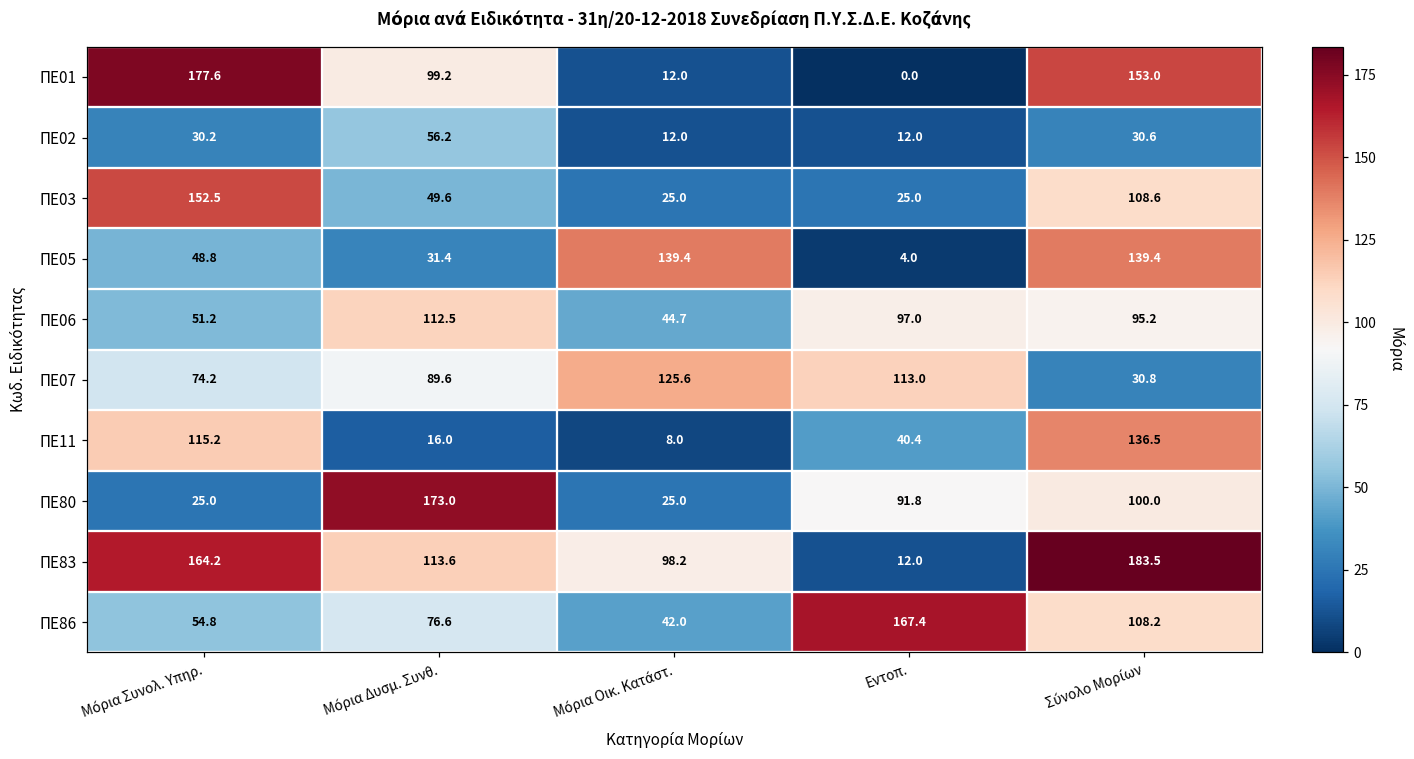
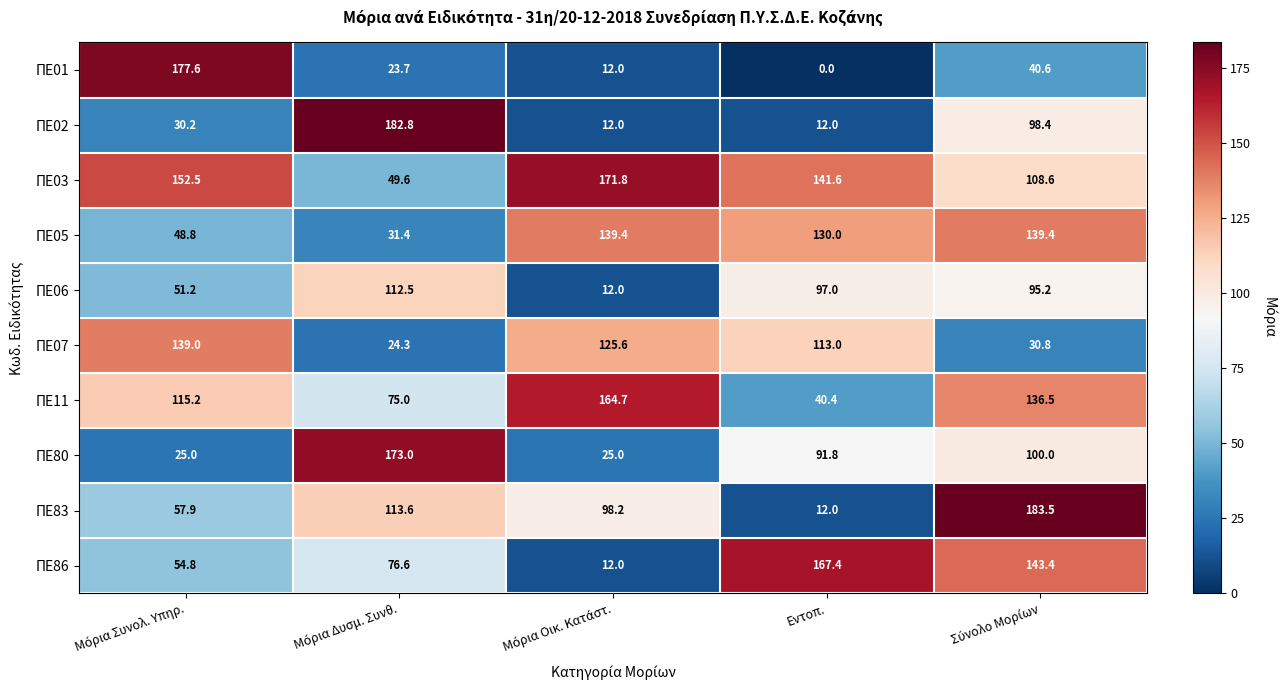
ΠΕ01, Μόρια Δυσμ. Συνθ.: 99.2 -> 23.7
ΠΕ01, Σύνολο Μορίων: 153.0 -> 40.6
ΠΕ02, Μόρια Δυσμ. Συνθ.: 56.2 -> 182.8
ΠΕ02, Σύνολο Μορίων: 30.6 -> 98.4
ΠΕ03, Μόρια Οικ. Κατάστ.: 25.0 -> 171.8
ΠΕ03, Εντοπ.: 25.0 -> 141.6
ΠΕ05, Εντοπ.: 4.0 -> 130.0
ΠΕ06, Μόρια Οικ. Κατάστ.: 44.7 -> 12.0
ΠΕ07, Μόρια Συνολ. Υπηρ.: 74.2 -> 139.0
ΠΕ07, Μόρια Δυσμ. Συνθ.: 89.6 -> 24.3
ΠΕ11, Μόρια Δυσμ. Συνθ.: 16.0 -> 75.0
ΠΕ11, Μόρια Οικ. Κατάστ.: 8.0 -> 164.7
ΠΕ83, Μόρια Συνολ. Υπηρ.: 164.2 -> 57.9
ΠΕ86, Μόρια Οικ. Κατάστ.: 42.0 -> 12.0
ΠΕ86, Σύνολο Μορίων: 108.2 -> 143.4
